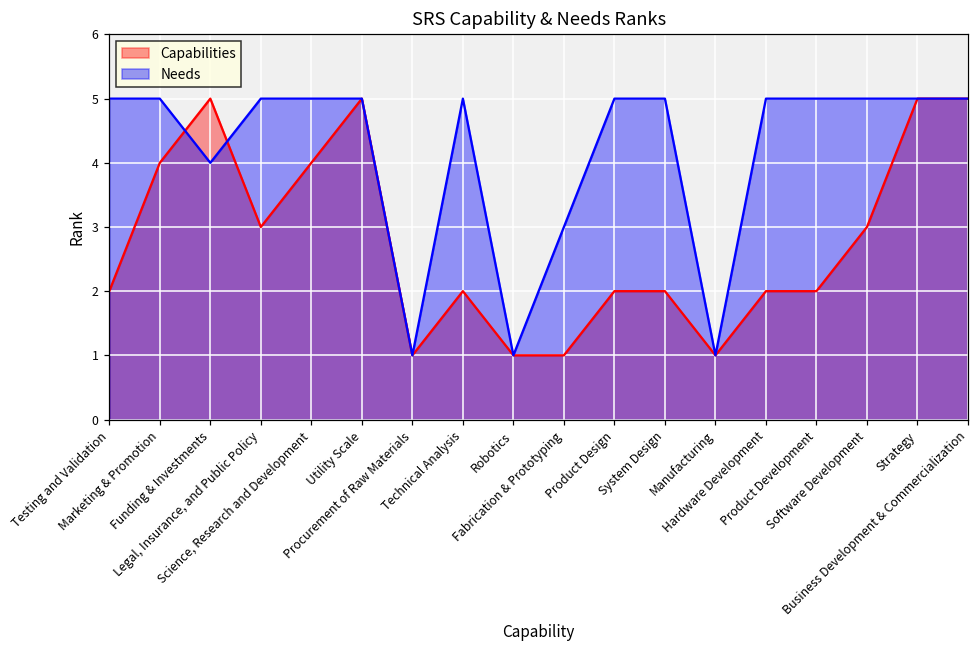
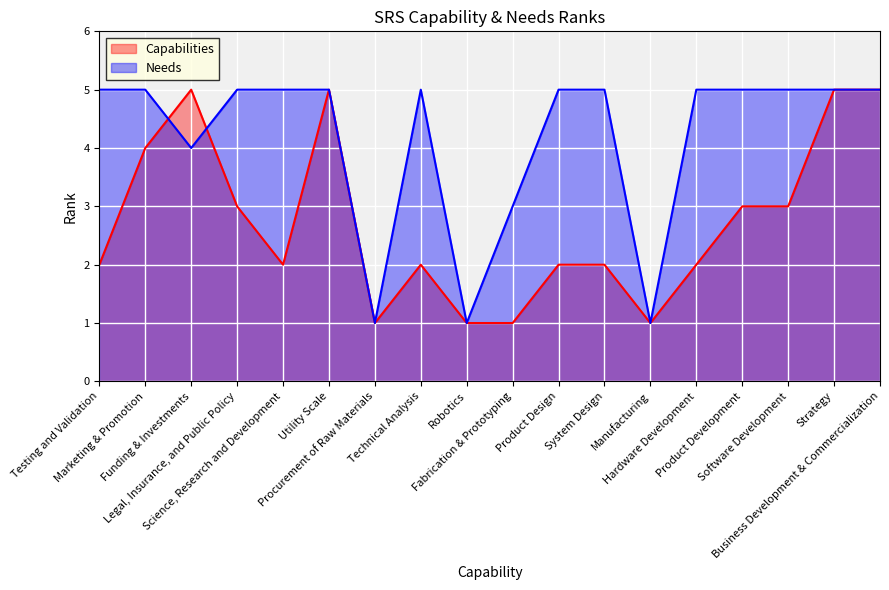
Capabilities, Science, Research and Development: 4 -> 2
Capabilities, Product Development: 2 -> 3
